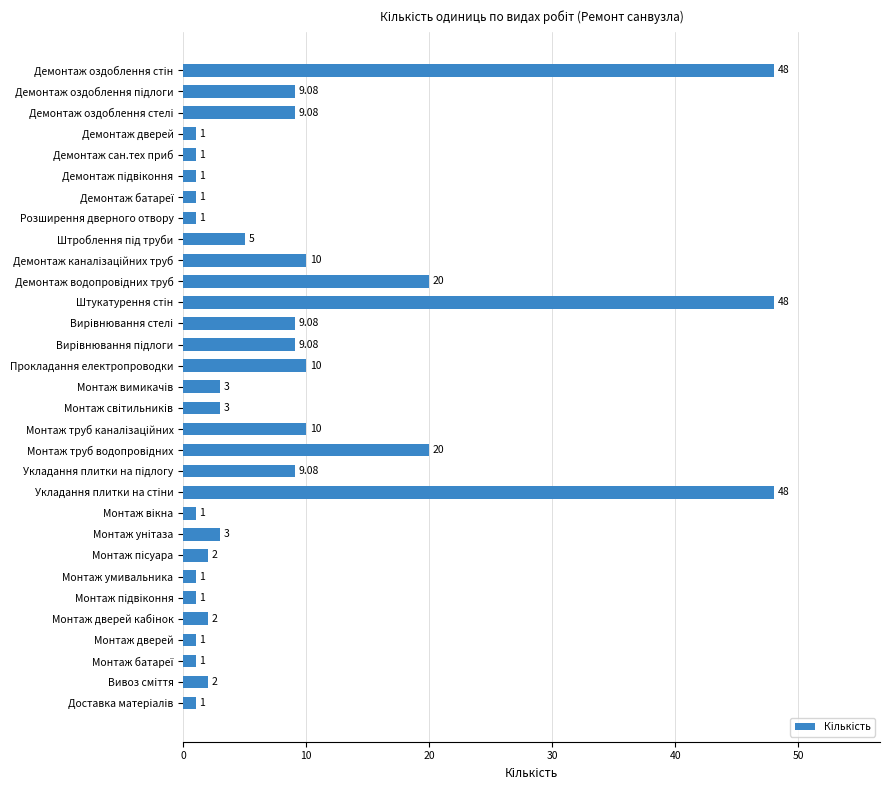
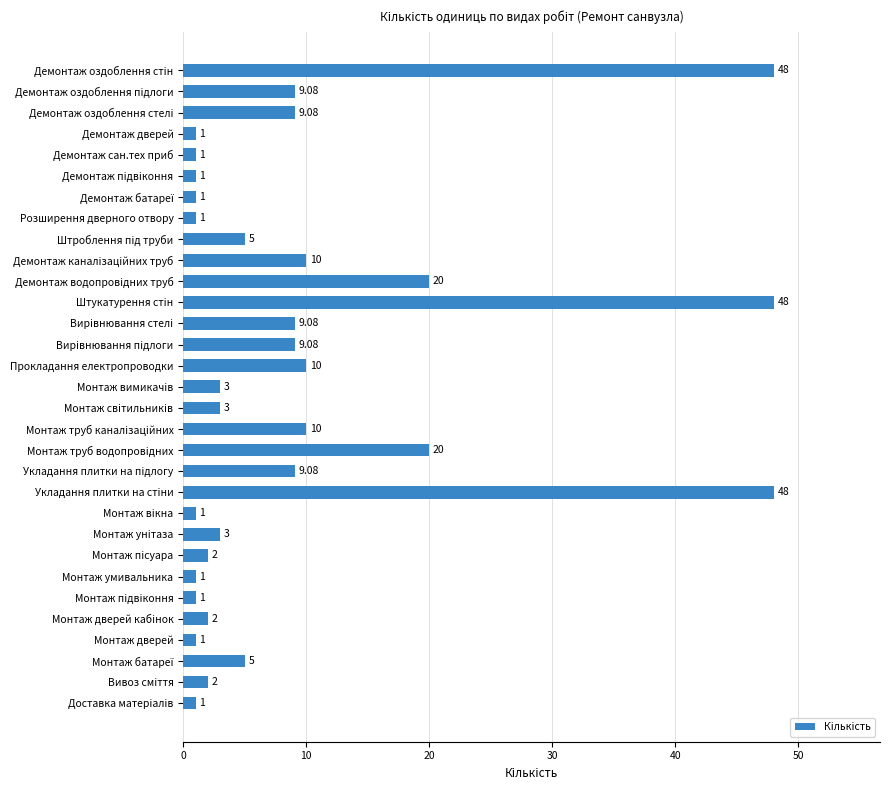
Монтаж батареї: 1 -> 5
